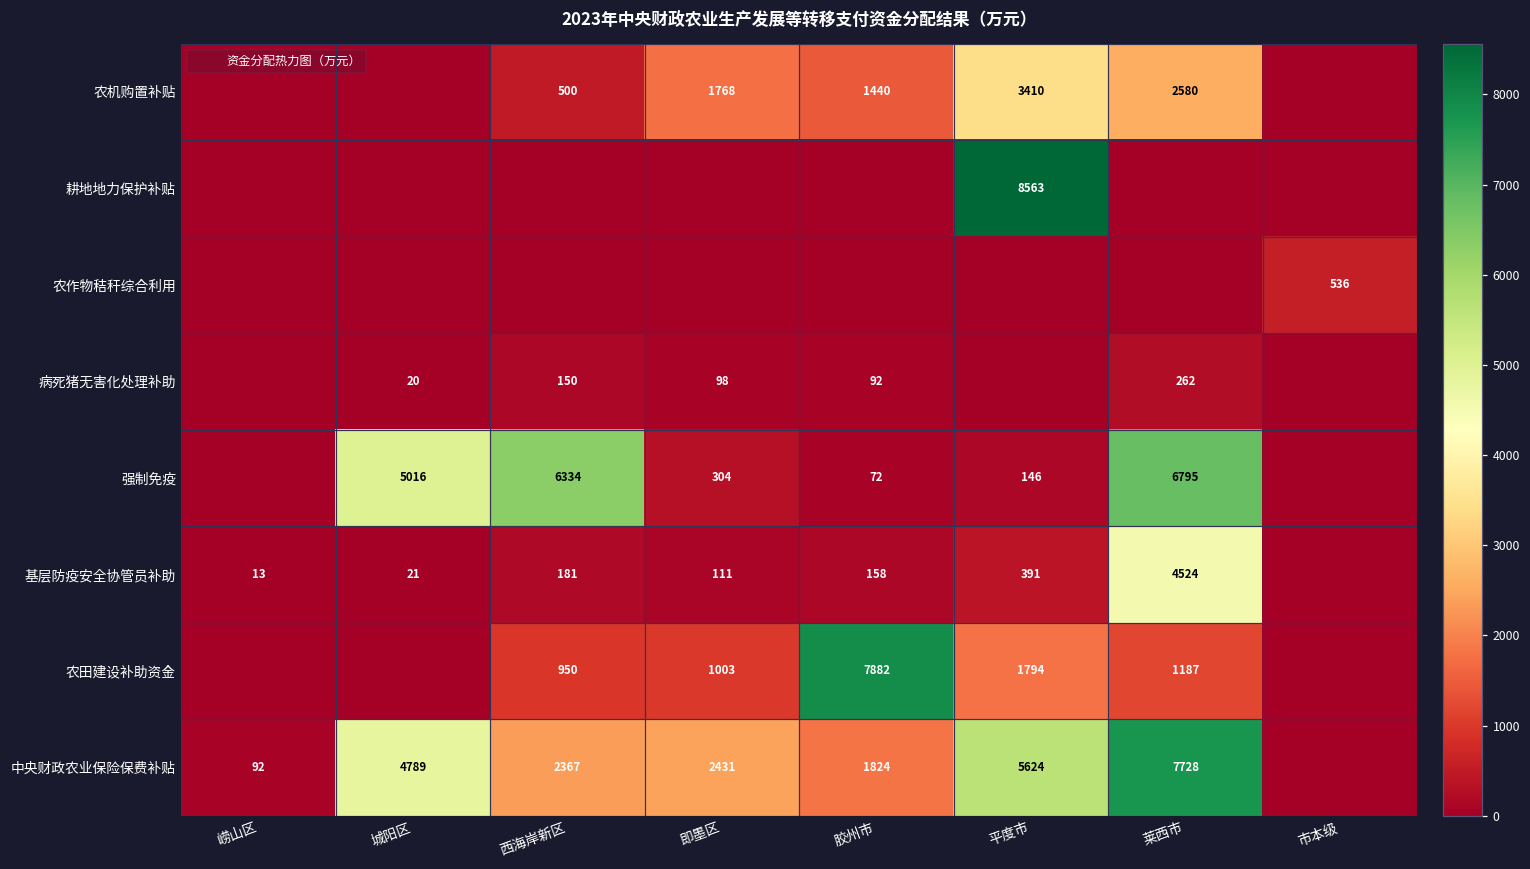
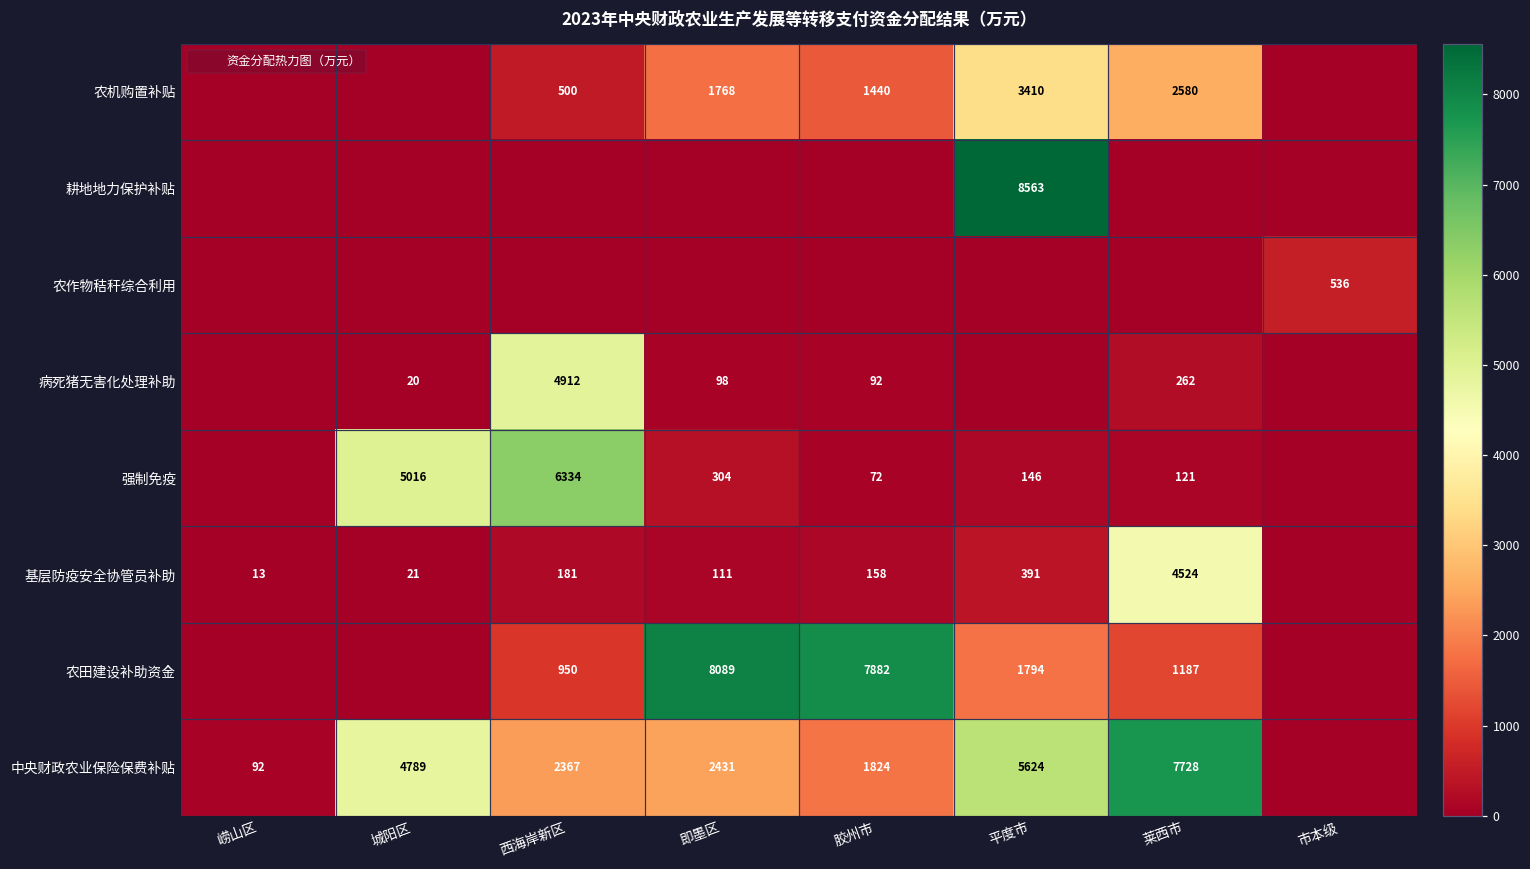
病死猪无害化处理补助, 西海岸新区: 150 -> 4912
强制免疫, 莱西市: 6795 -> 121
农田建设补助资金, 即墨区: 1003 -> 8089
